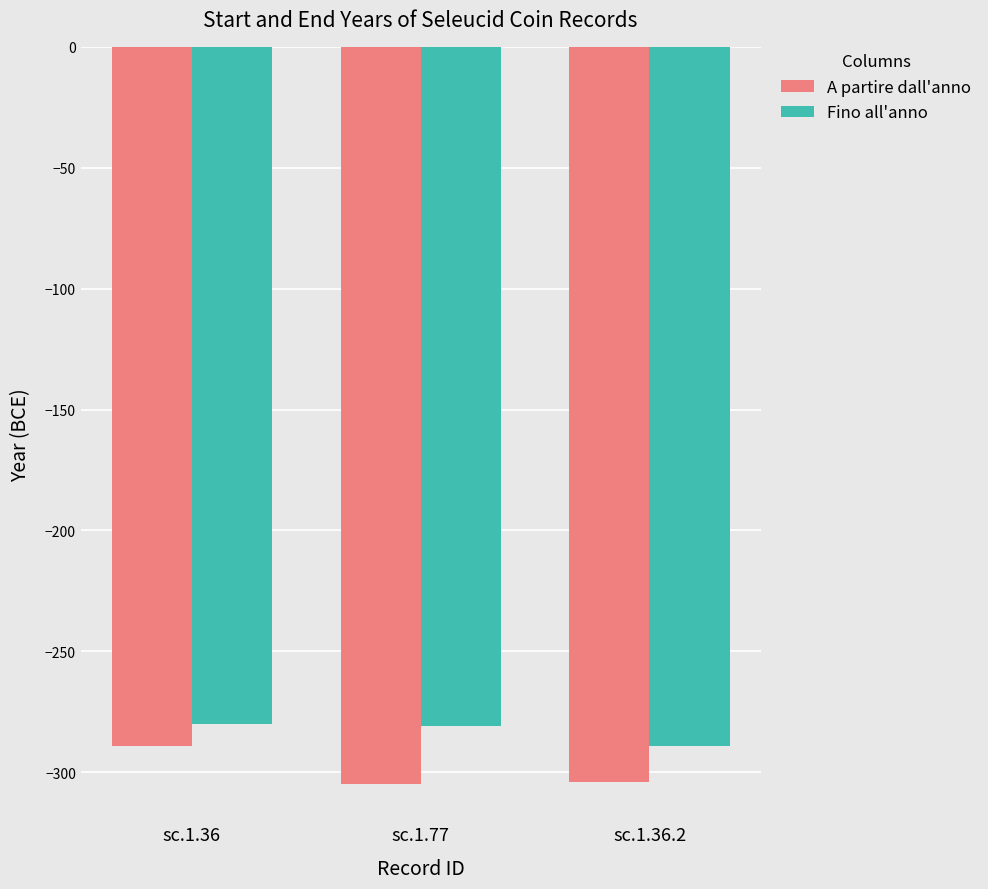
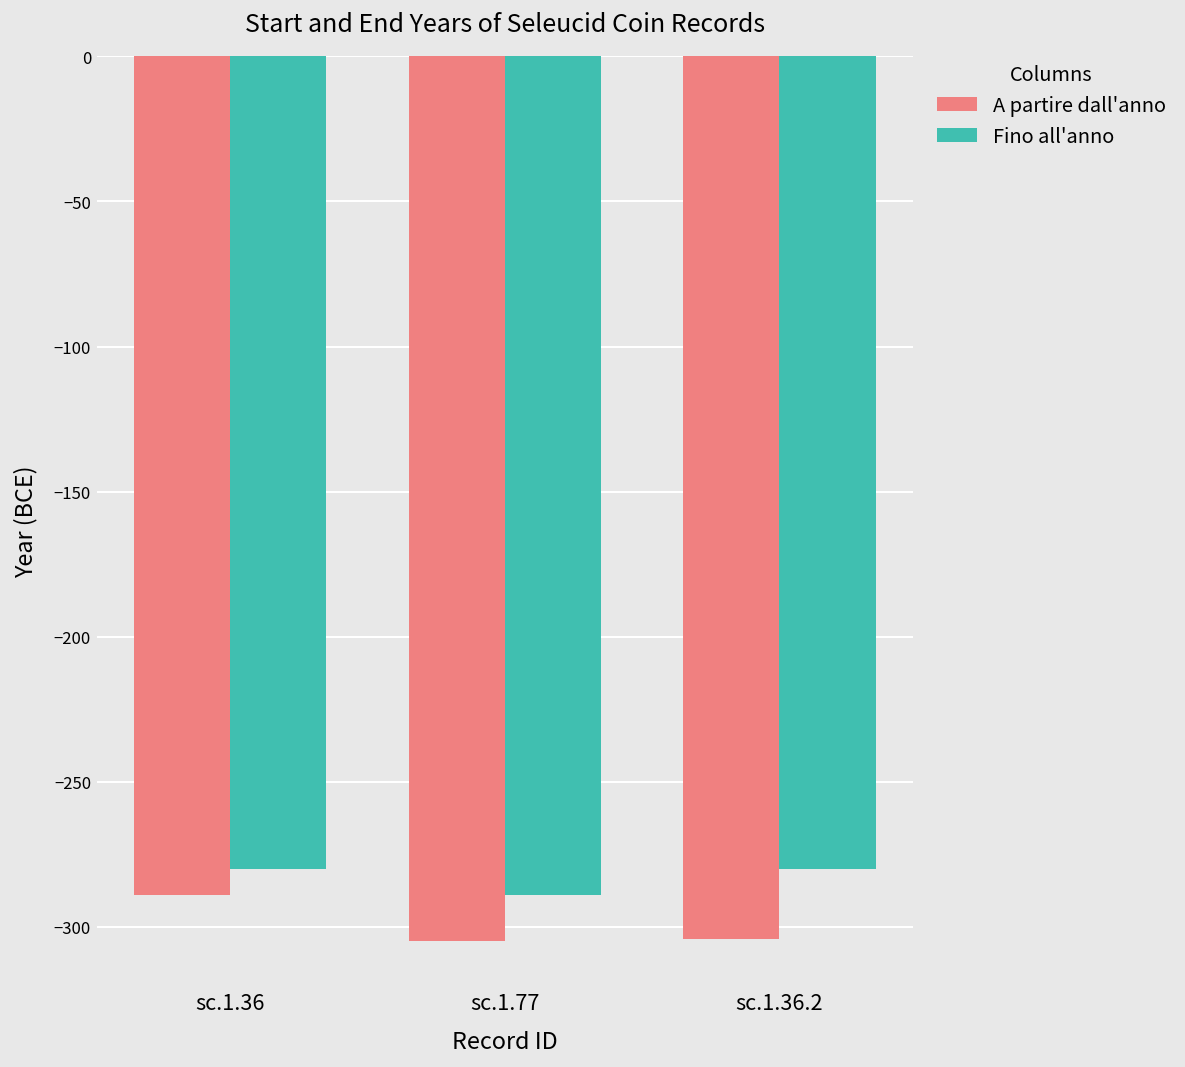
Fino all'anno, sc.1.77: -281 -> -289
Fino all'anno, sc.1.36.2: -289 -> -280
